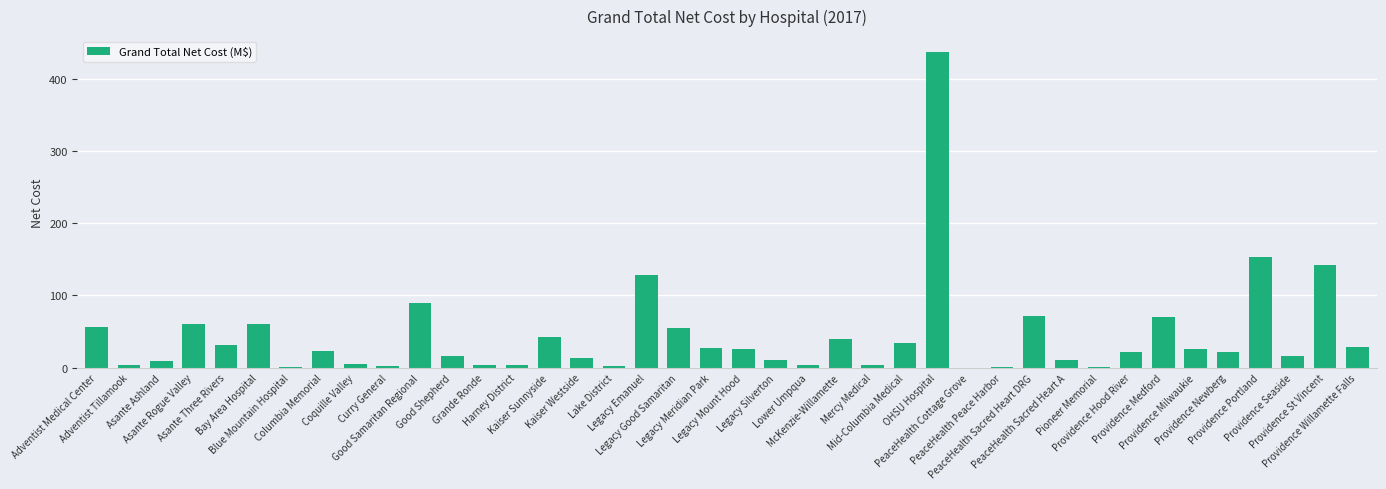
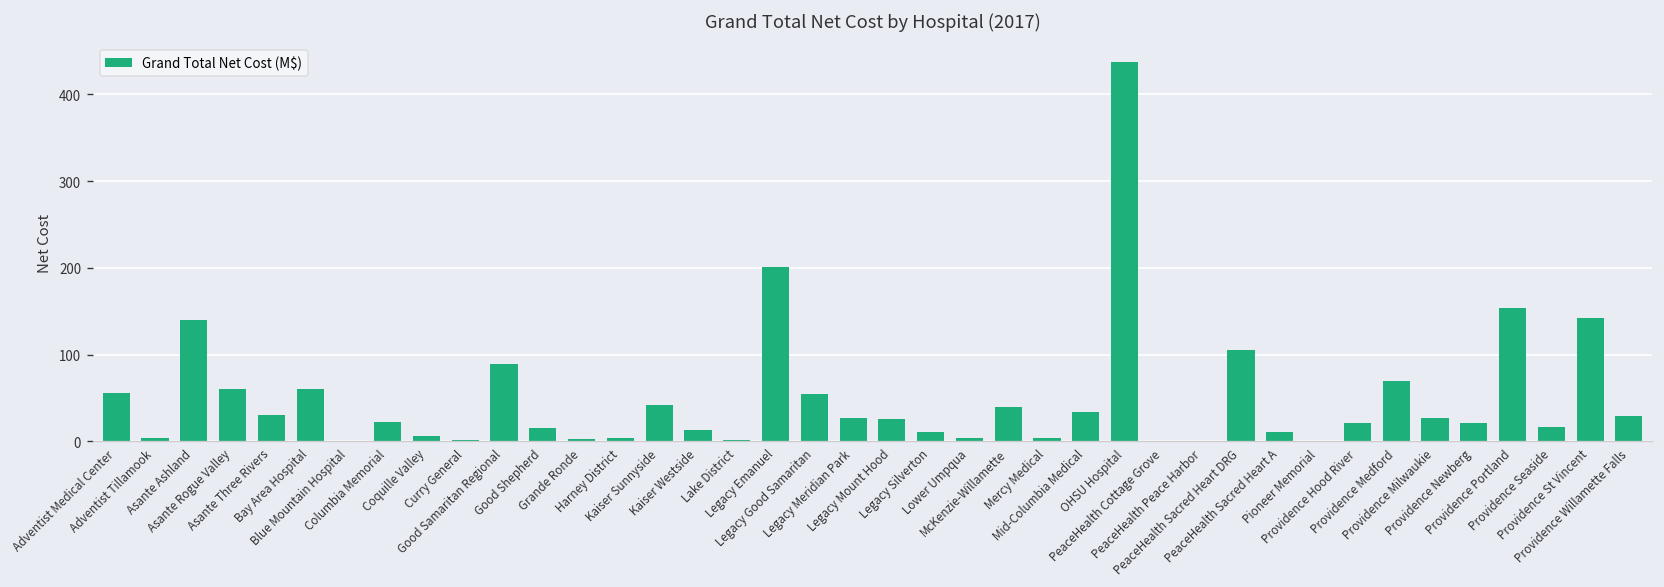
Asante Ashland: 10 -> 140
Legacy Emanuel: 130 -> 200
PeaceHealth Sacred Heart DRG: 70 -> 110
